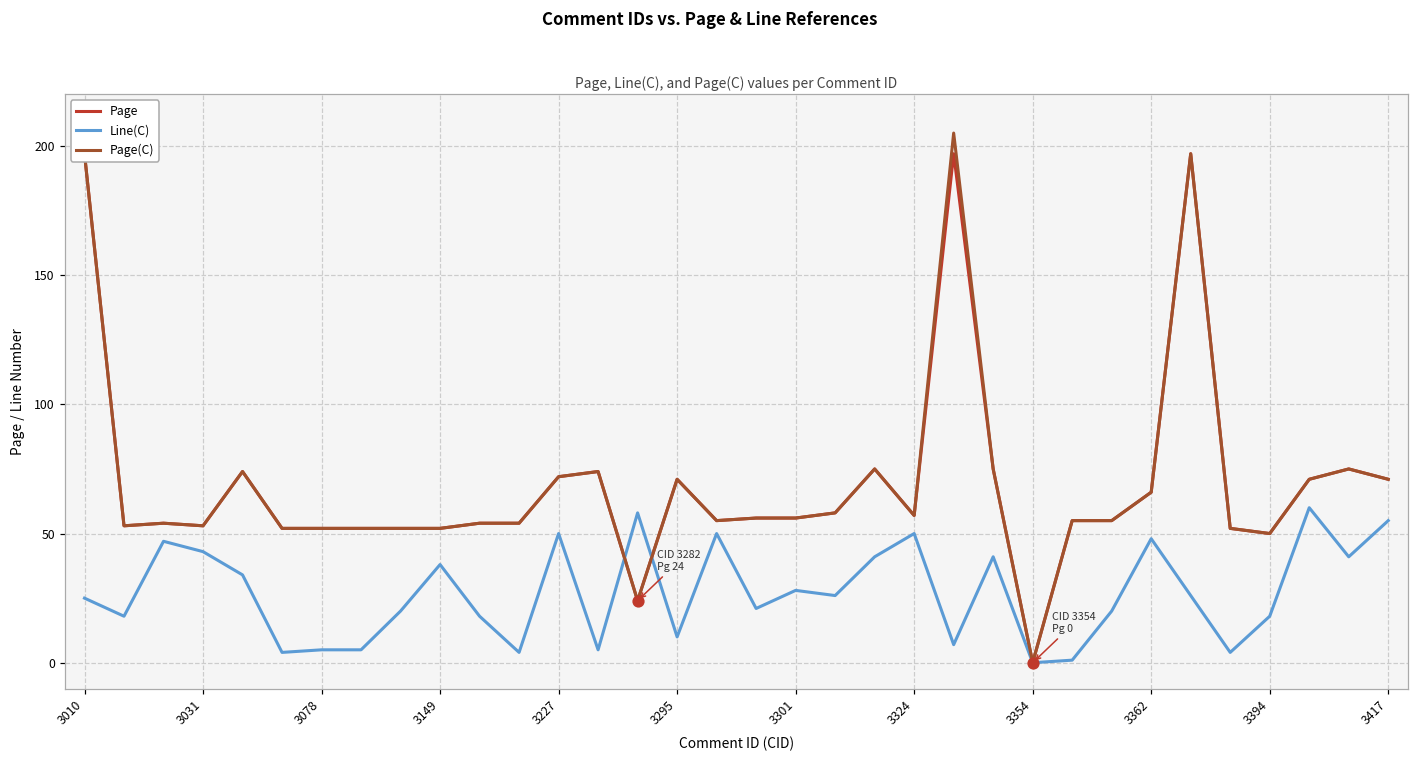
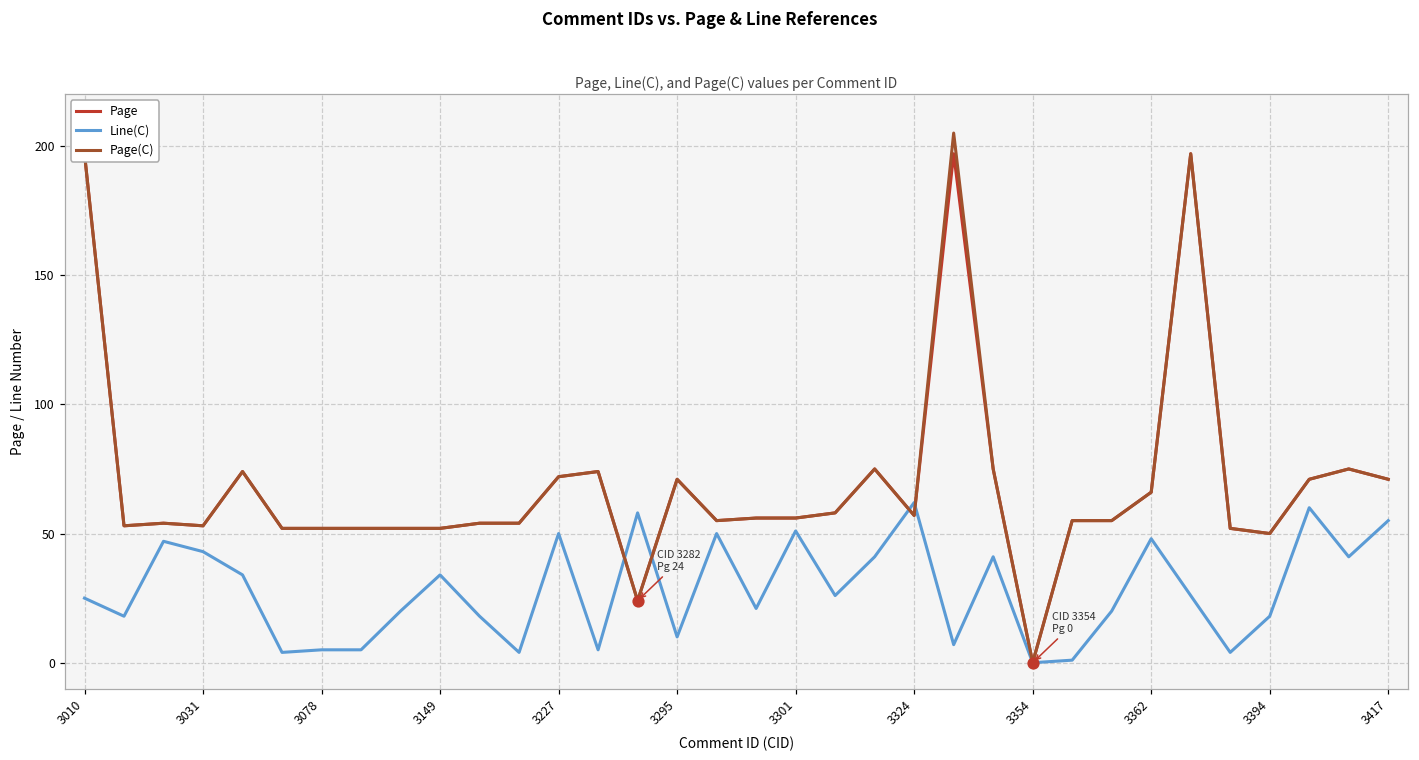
Line(C), 3149: 38 -> 34
Line(C), 3301: 28 -> 51
Line(C), 3324: 50 -> 62
